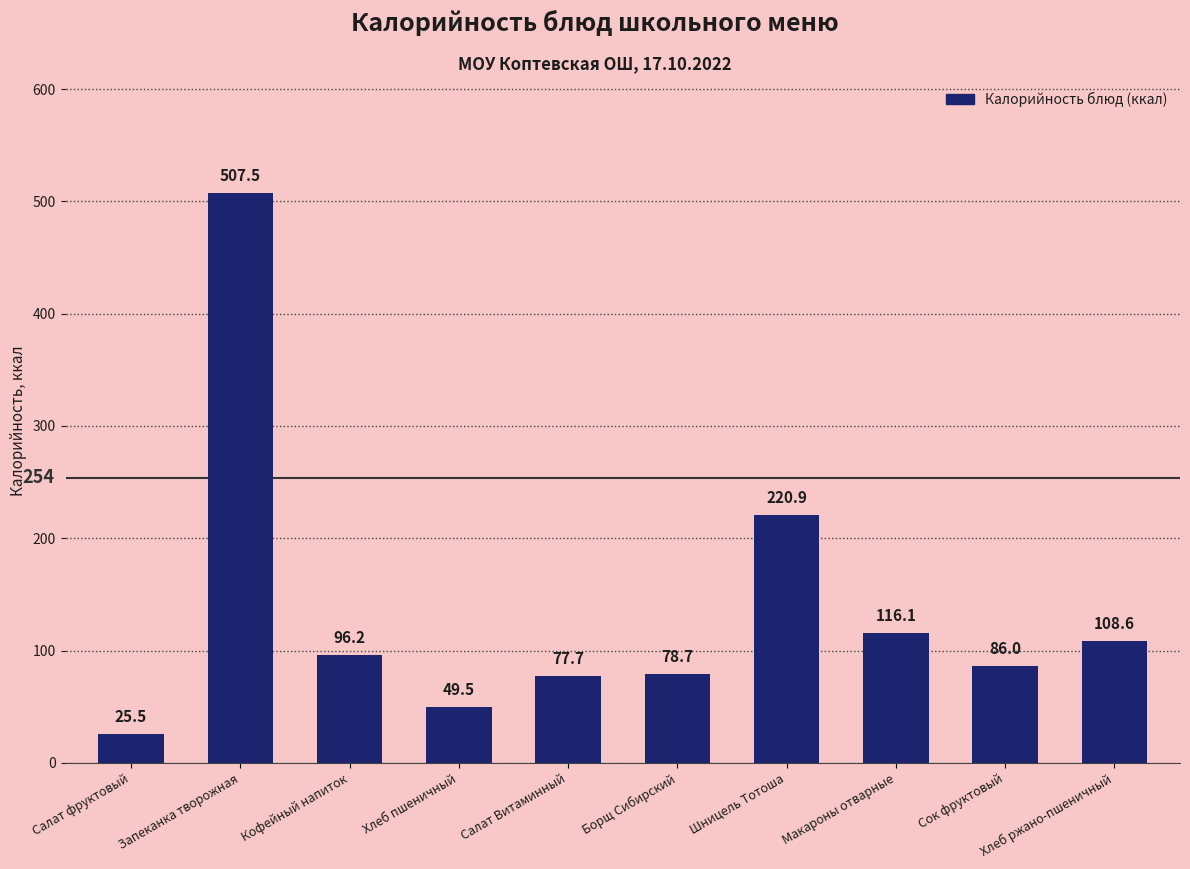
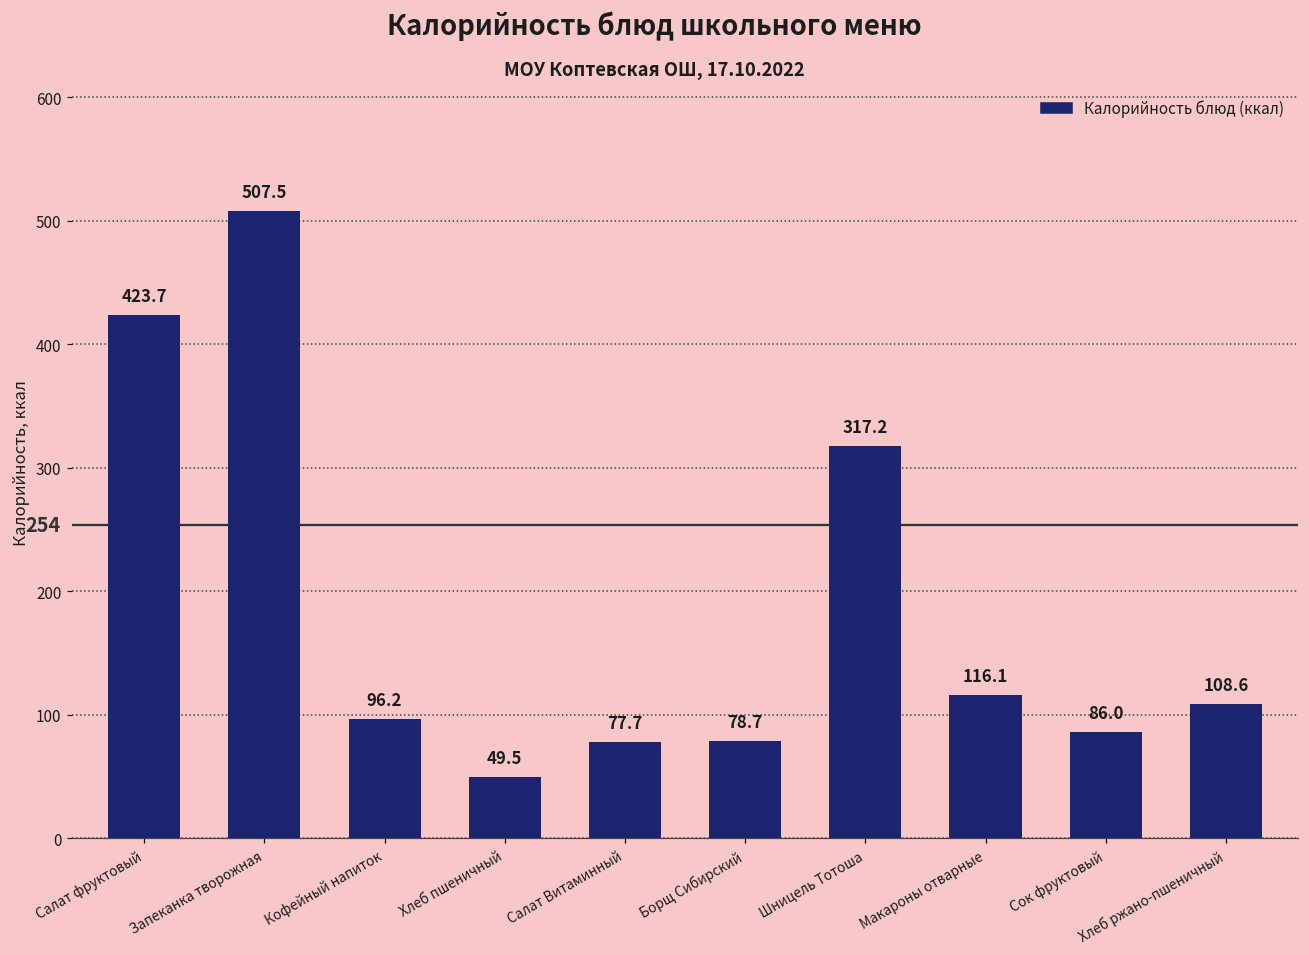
Салат фруктовый: 25.5 -> 423.7
Шницель Тотоша: 220.9 -> 317.2
